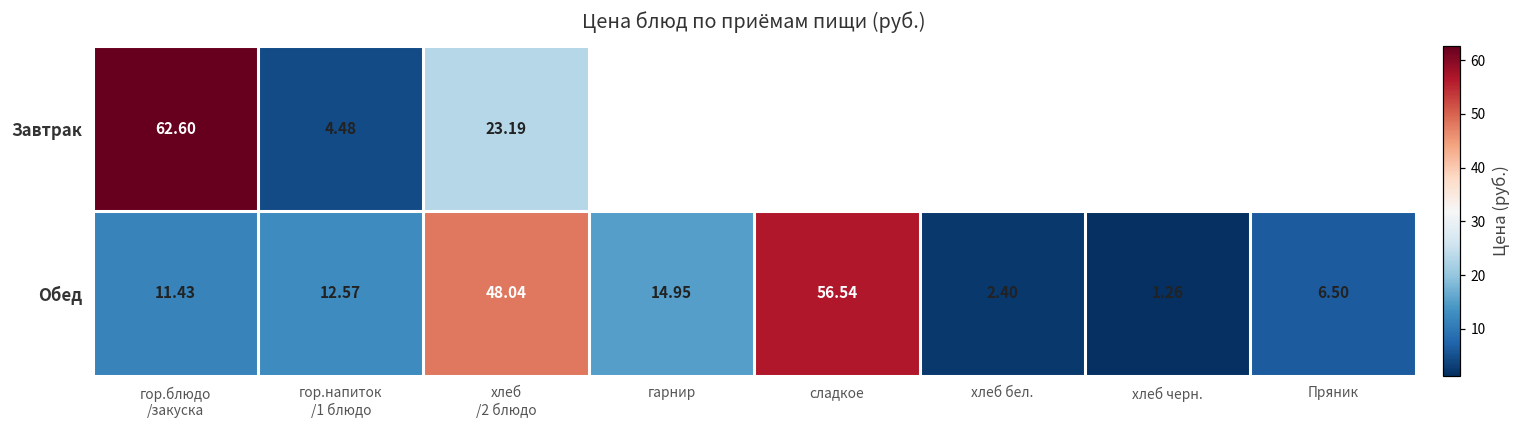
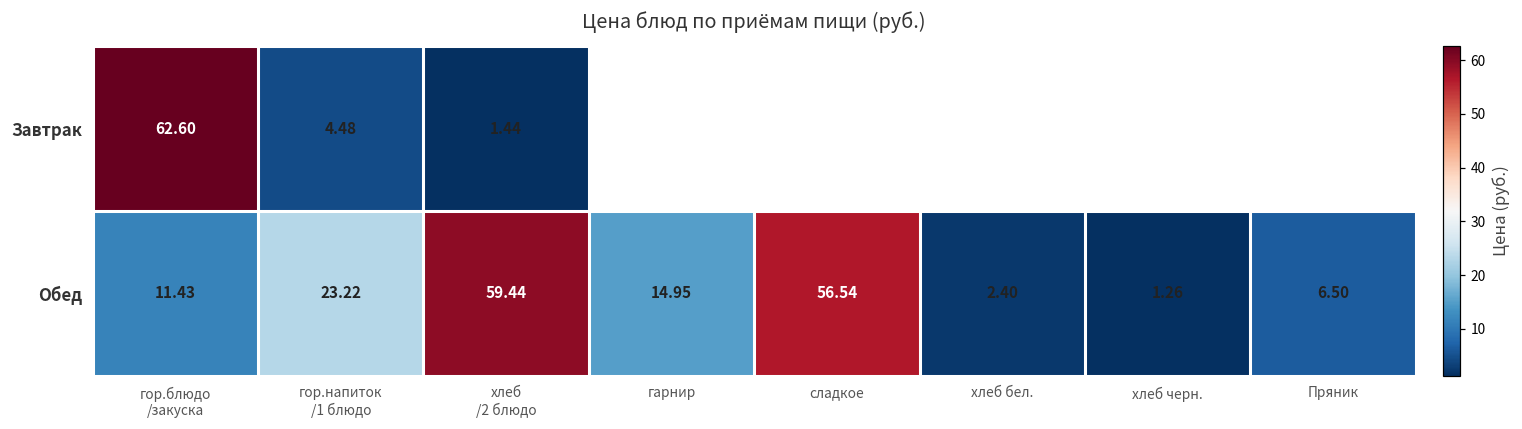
Завтрак, хлеб /2 блюдо: 23.19 -> 1.44
Обед, гор.напиток /1 блюдо: 12.57 -> 23.22
Обед, хлеб /2 блюдо: 48.04 -> 59.44
